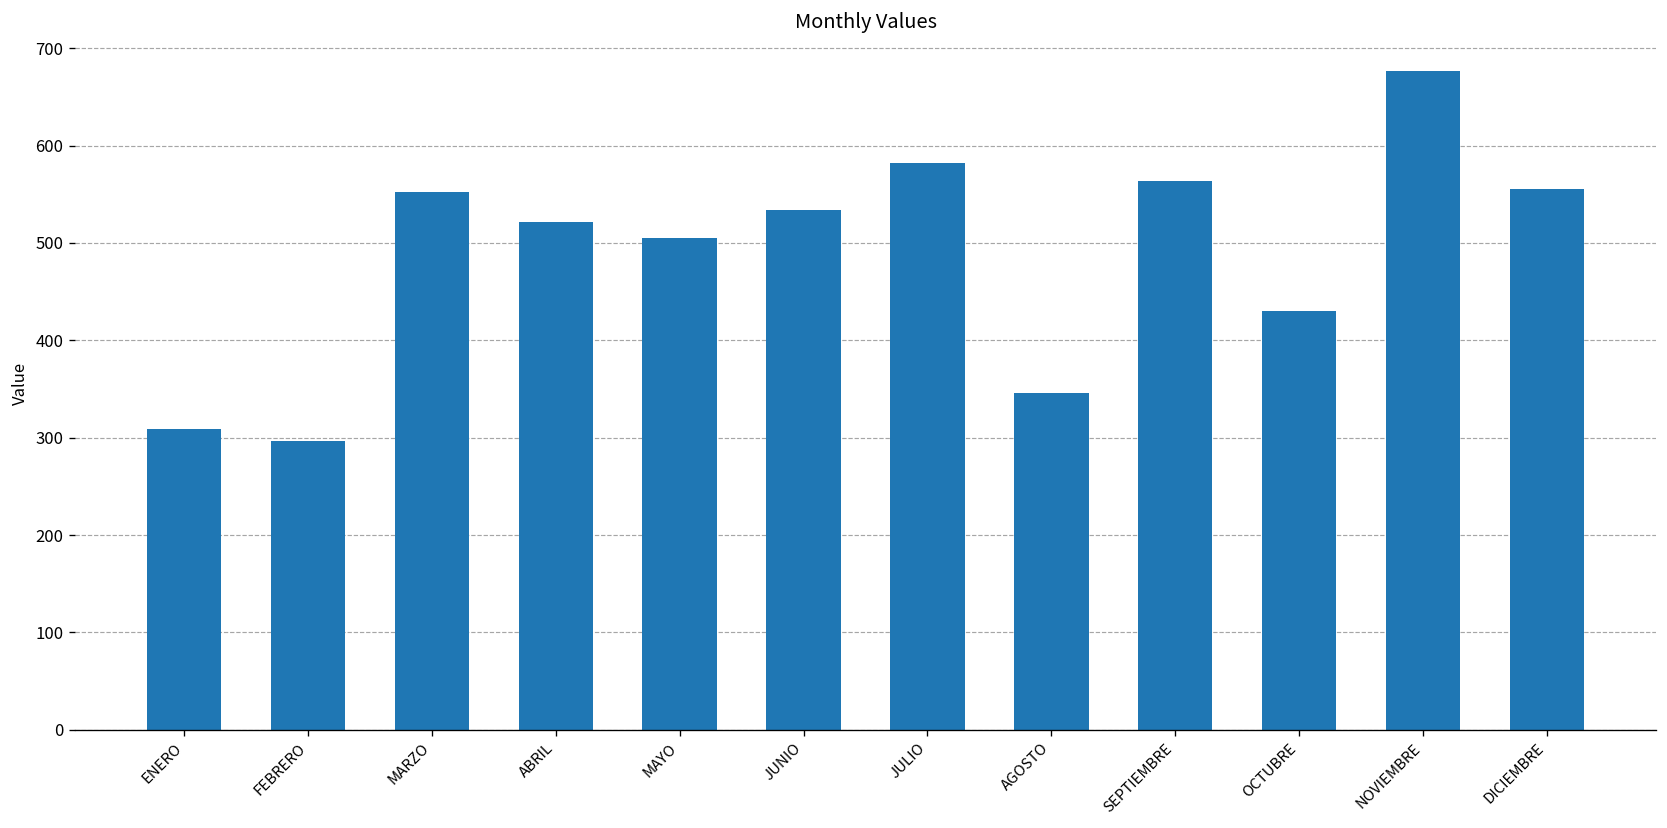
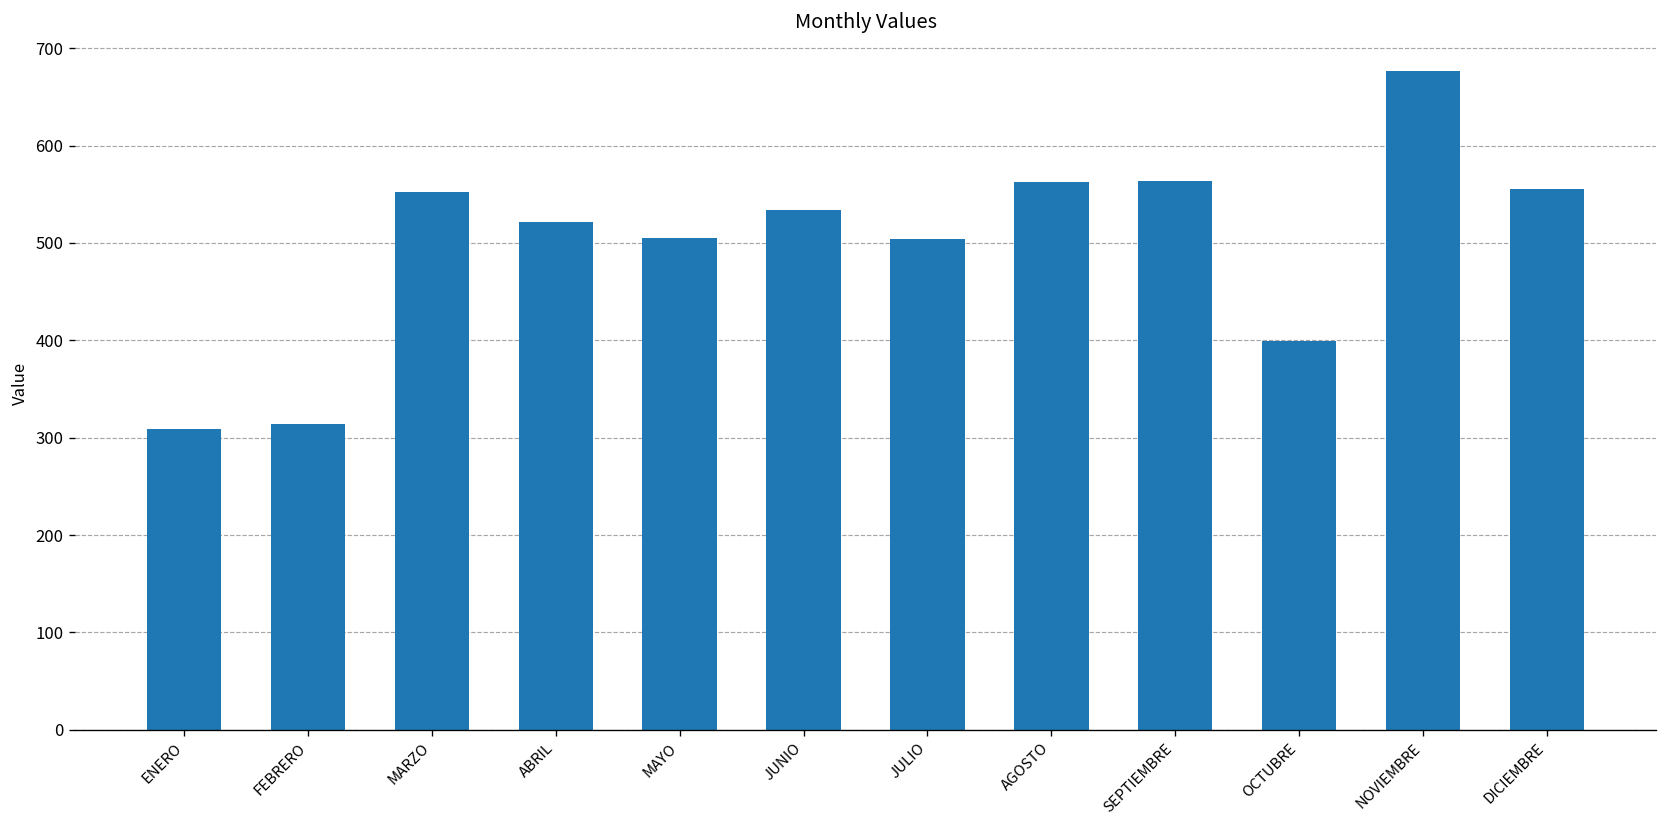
FEBRERO: 300 -> 310
JULIO: 580 -> 500
AGOSTO: 350 -> 560
OCTUBRE: 430 -> 400
